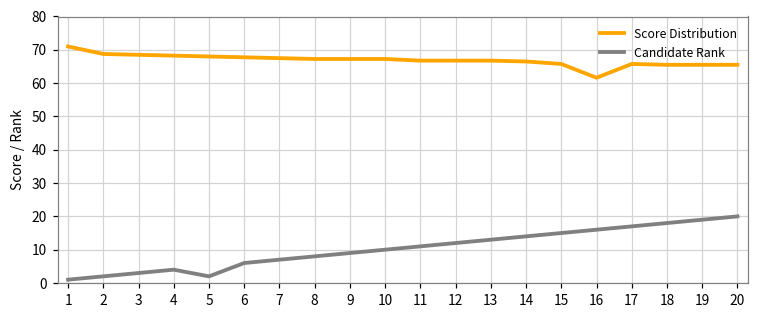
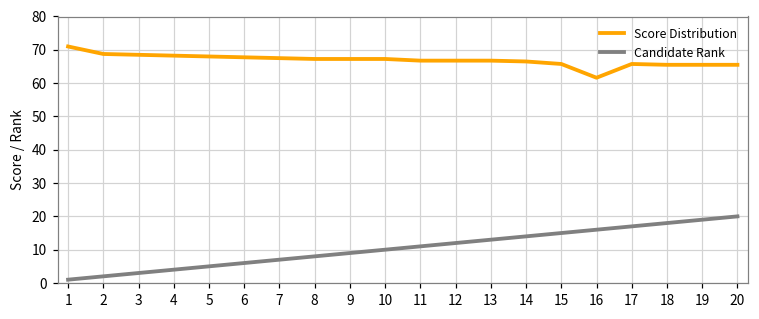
Candidate Rank, 5: 2 -> 5
